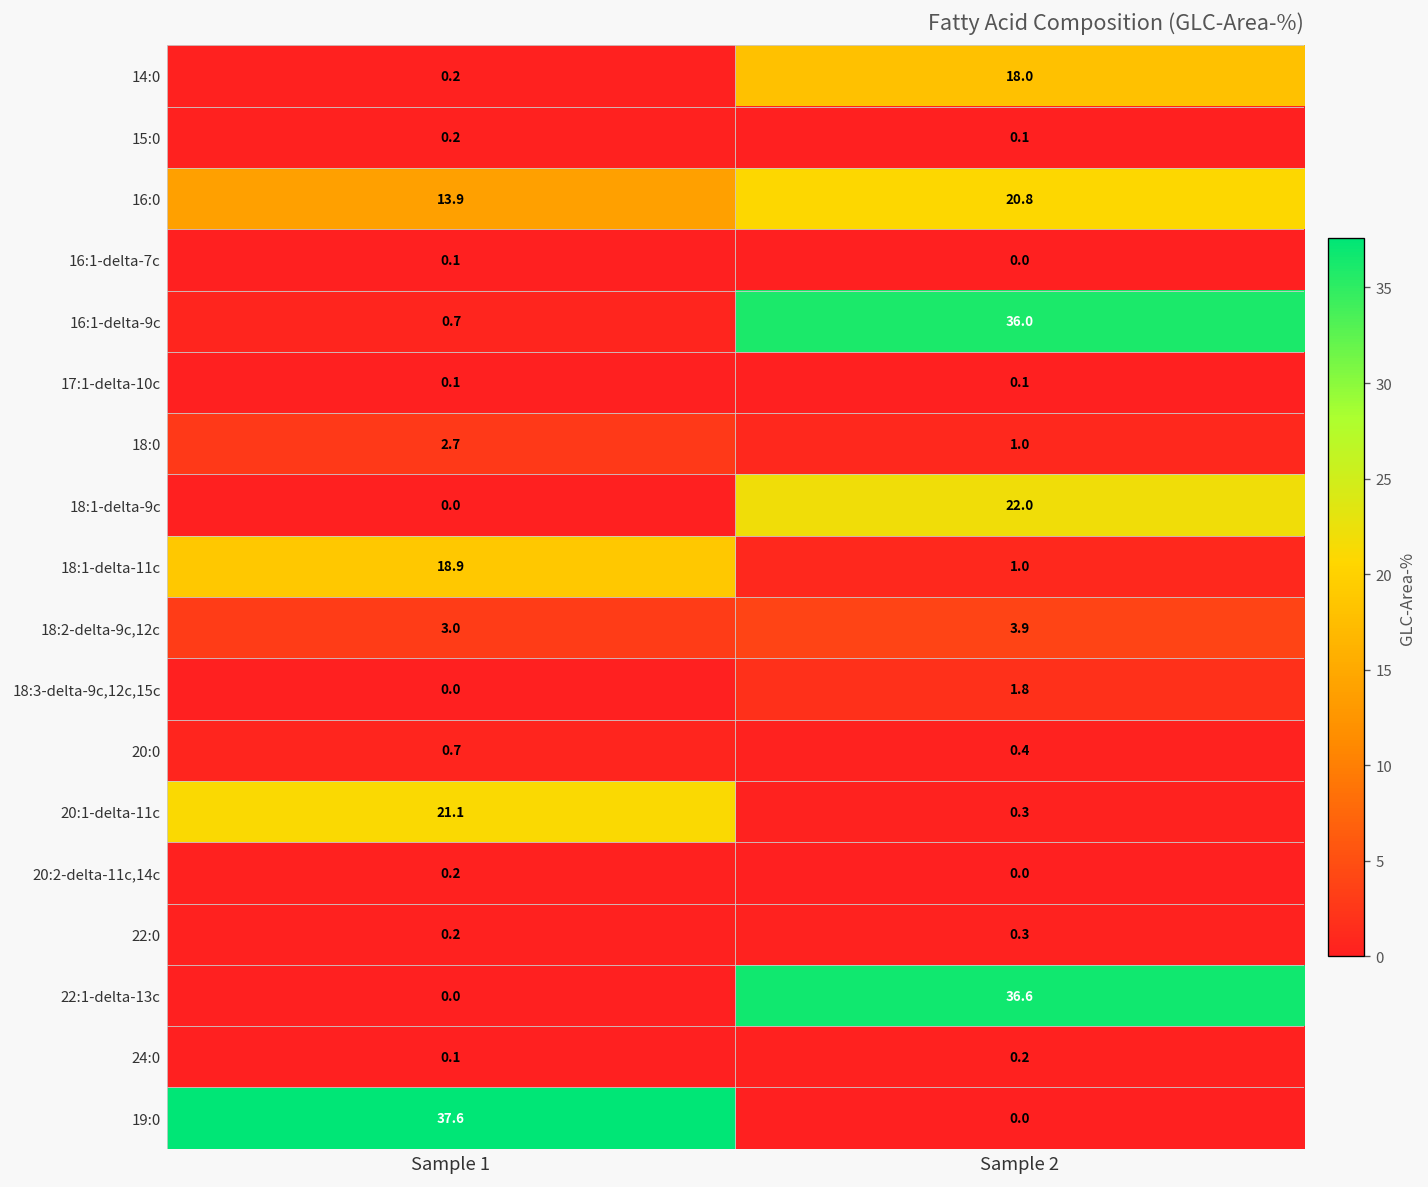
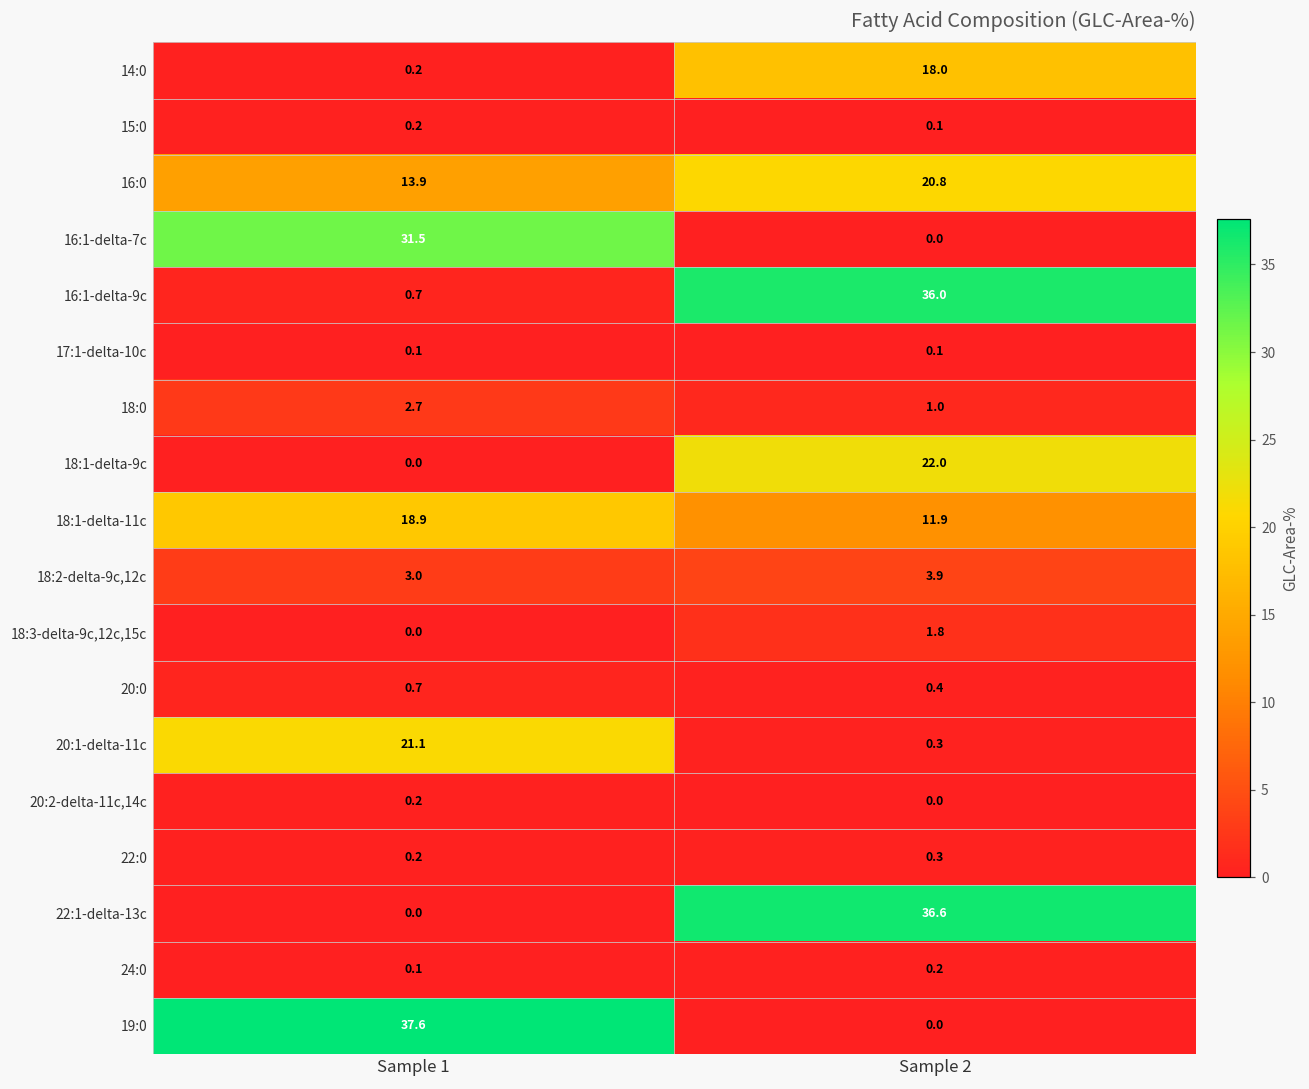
16:1-delta-7c, Sample 1: 0.1 -> 31.5
18:1-delta-11c, Sample 2: 1.0 -> 11.9
